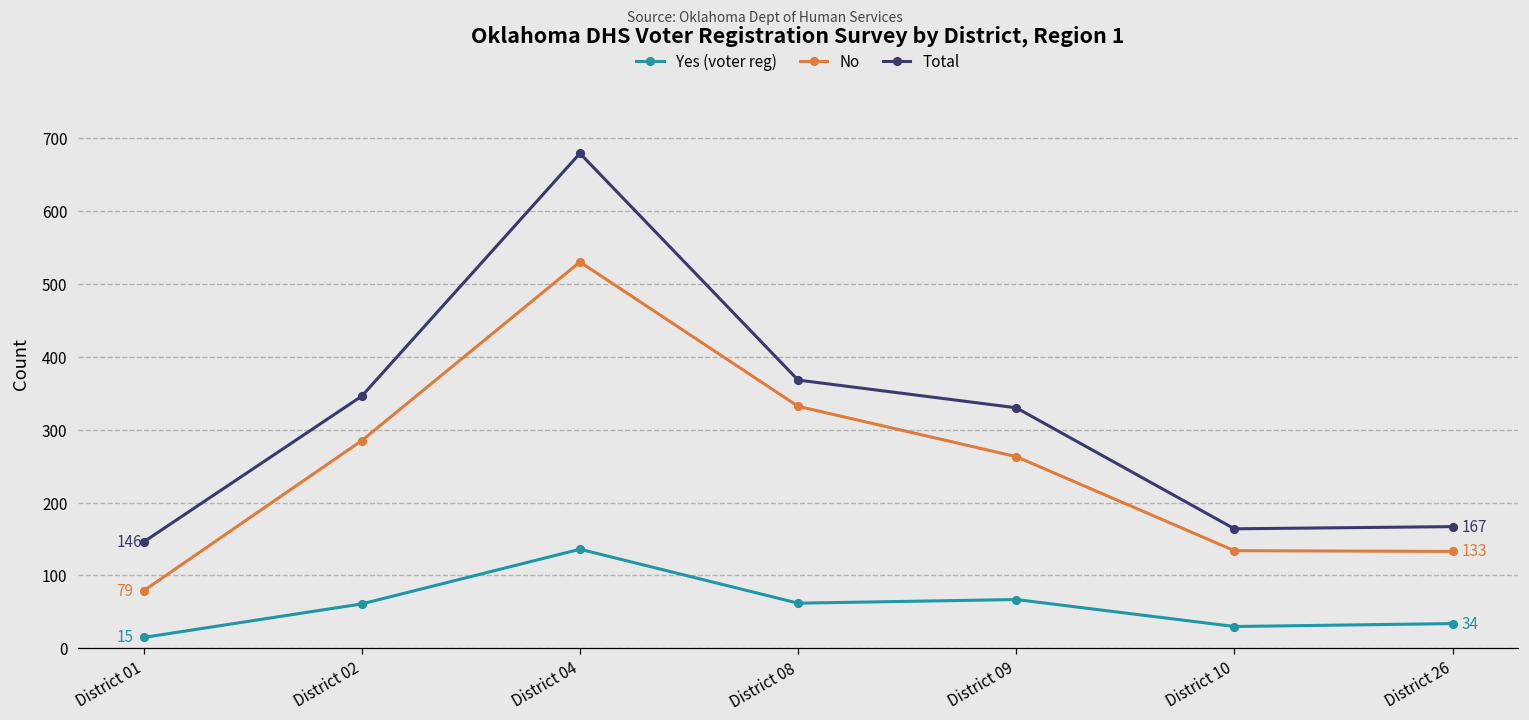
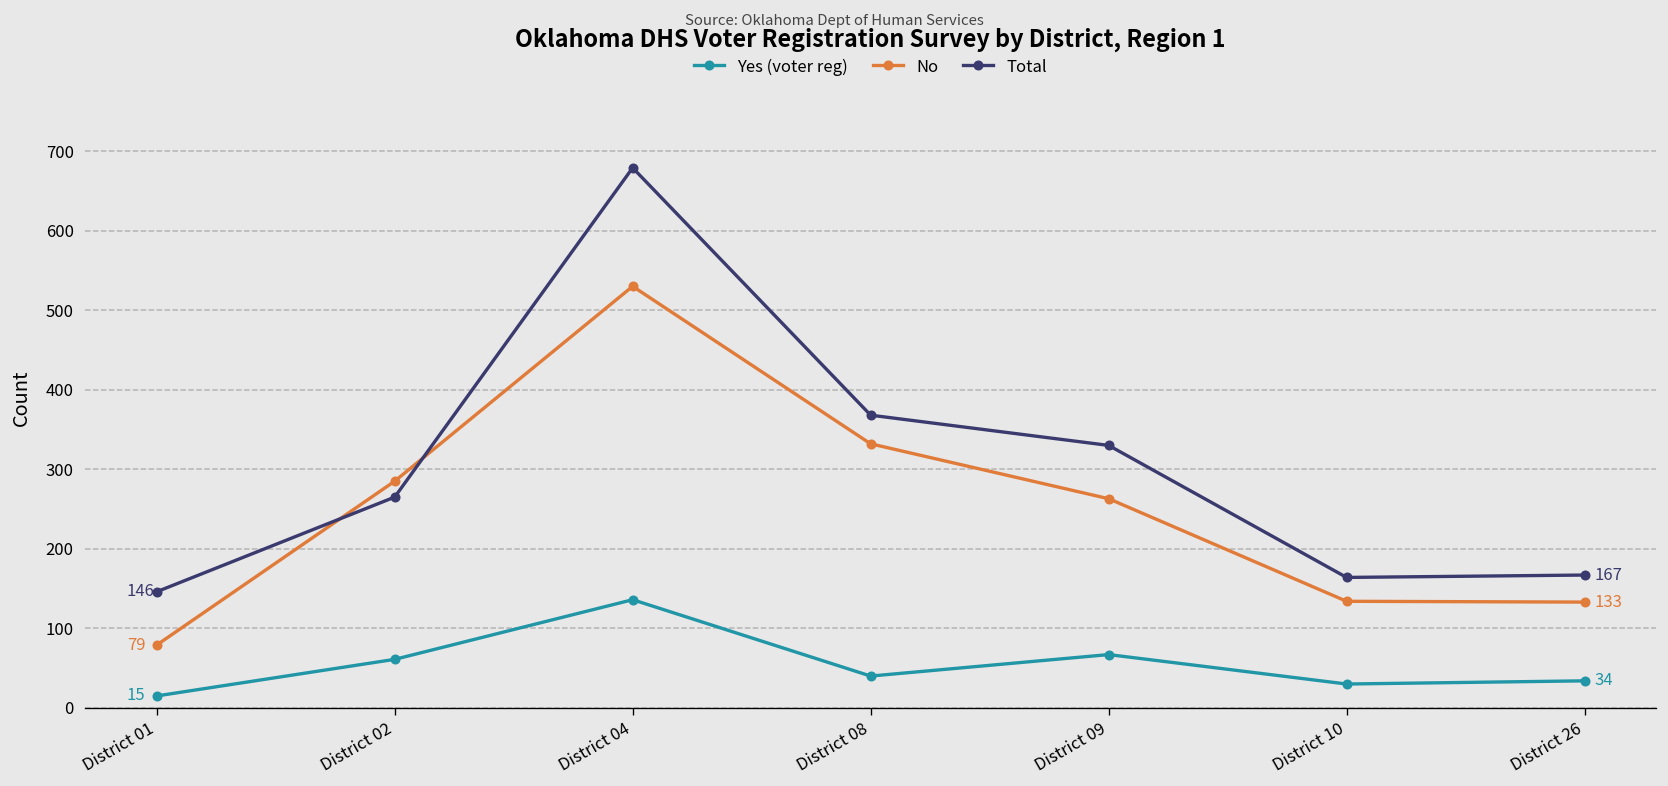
Total, District 02: 350 -> 270
Yes (voter reg), District 08: 60 -> 40
